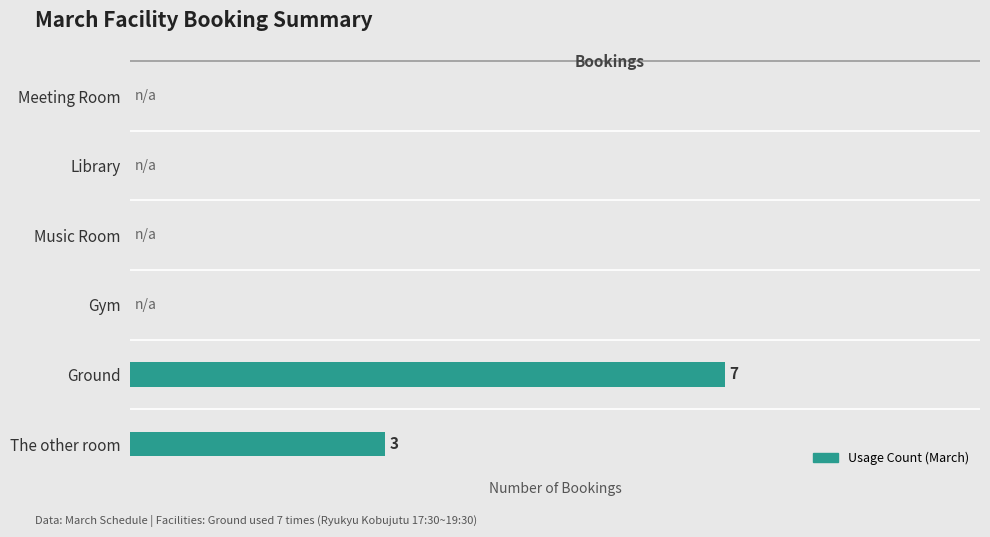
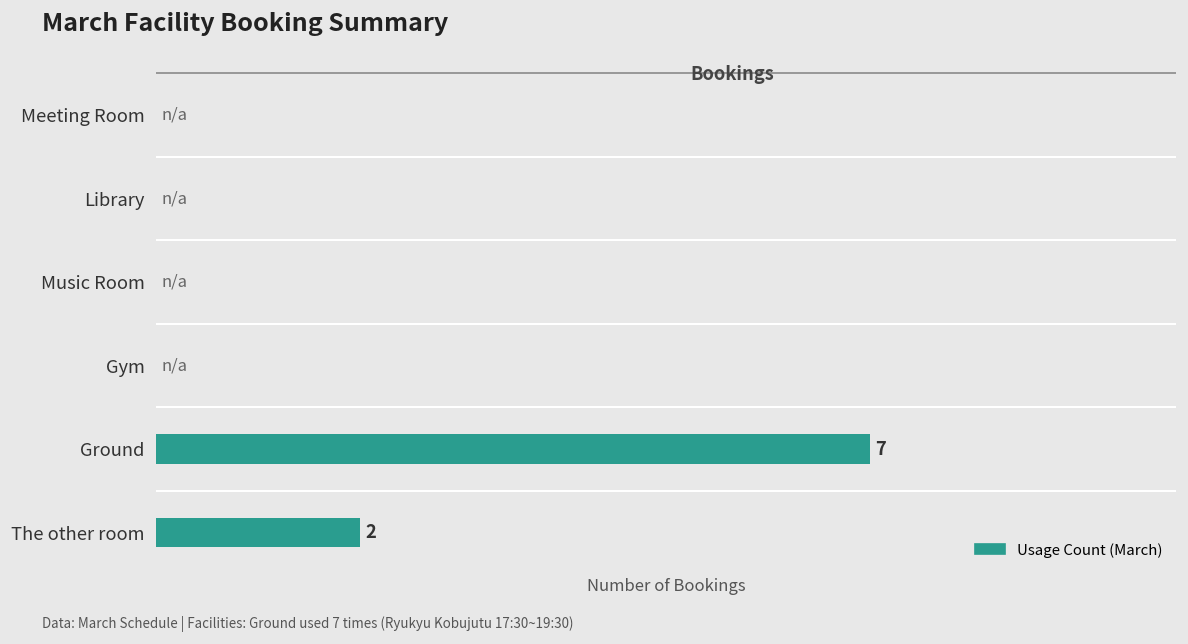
The other room: 3 -> 2
